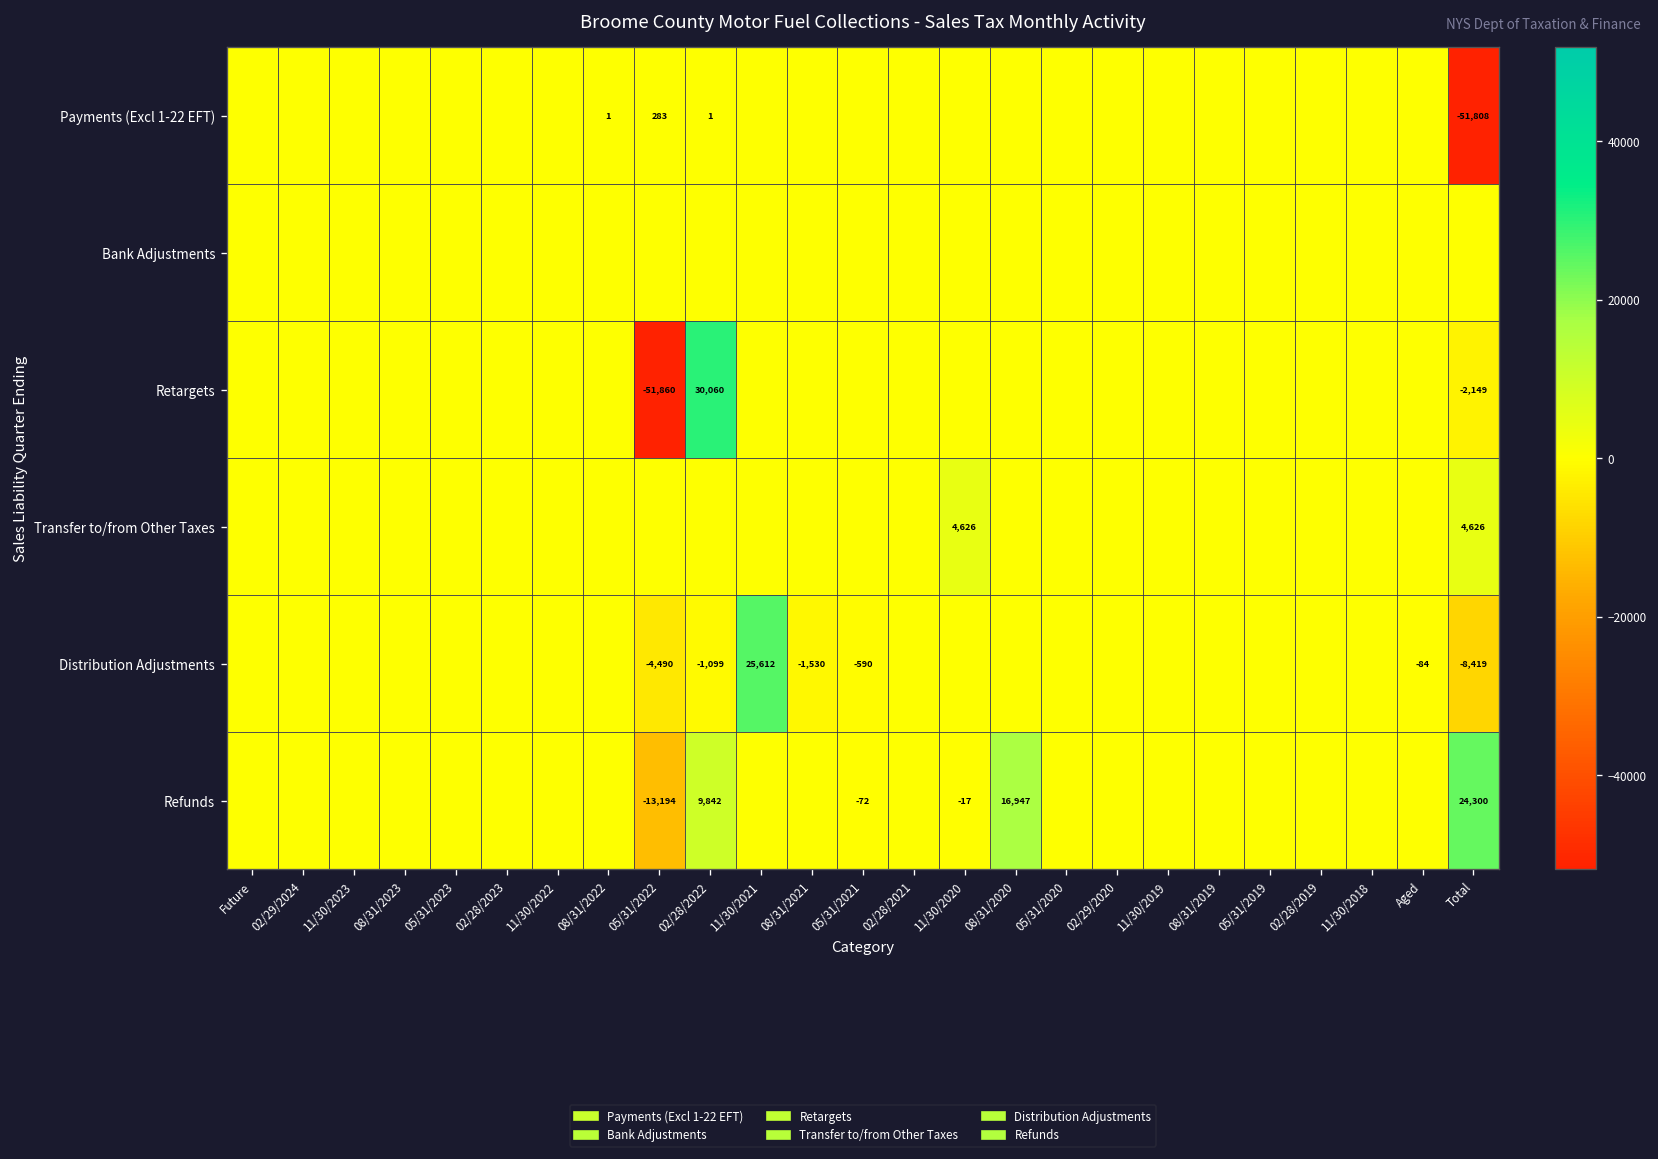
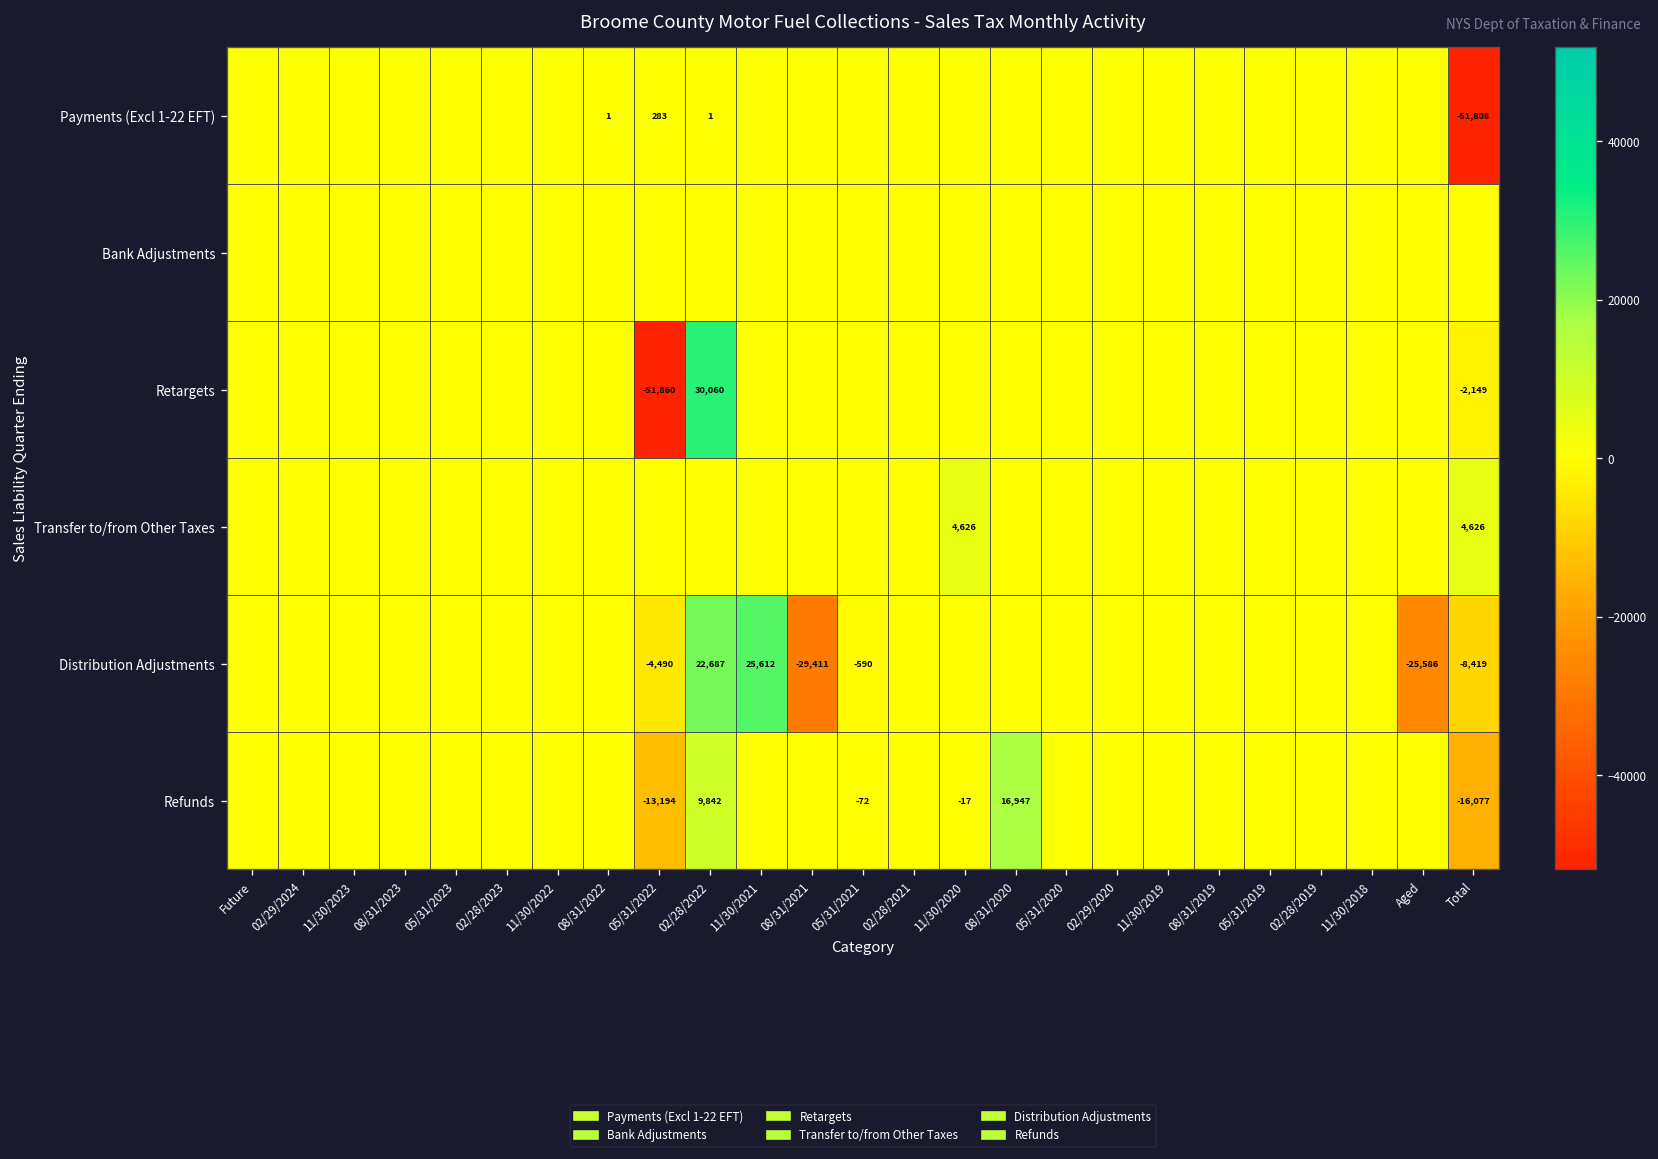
Distribution Adjustments, 02/28/2022: -1,099 -> 22,687
Distribution Adjustments, 08/31/2021: -1,530 -> -29,411
Distribution Adjustments, Aged: -84 -> -25,586
Refunds, Total: 24,300 -> -16,077
